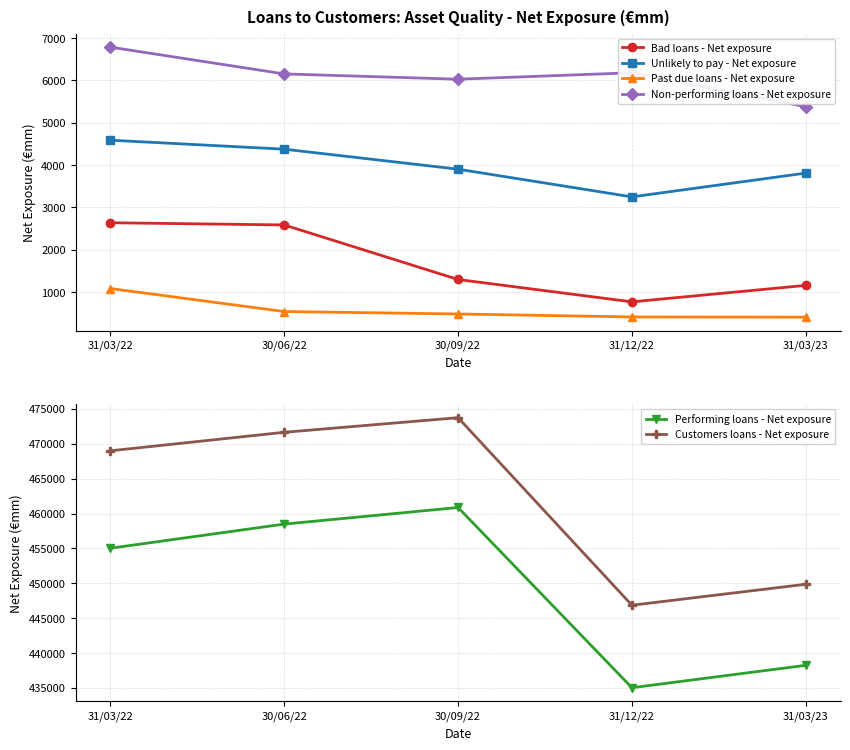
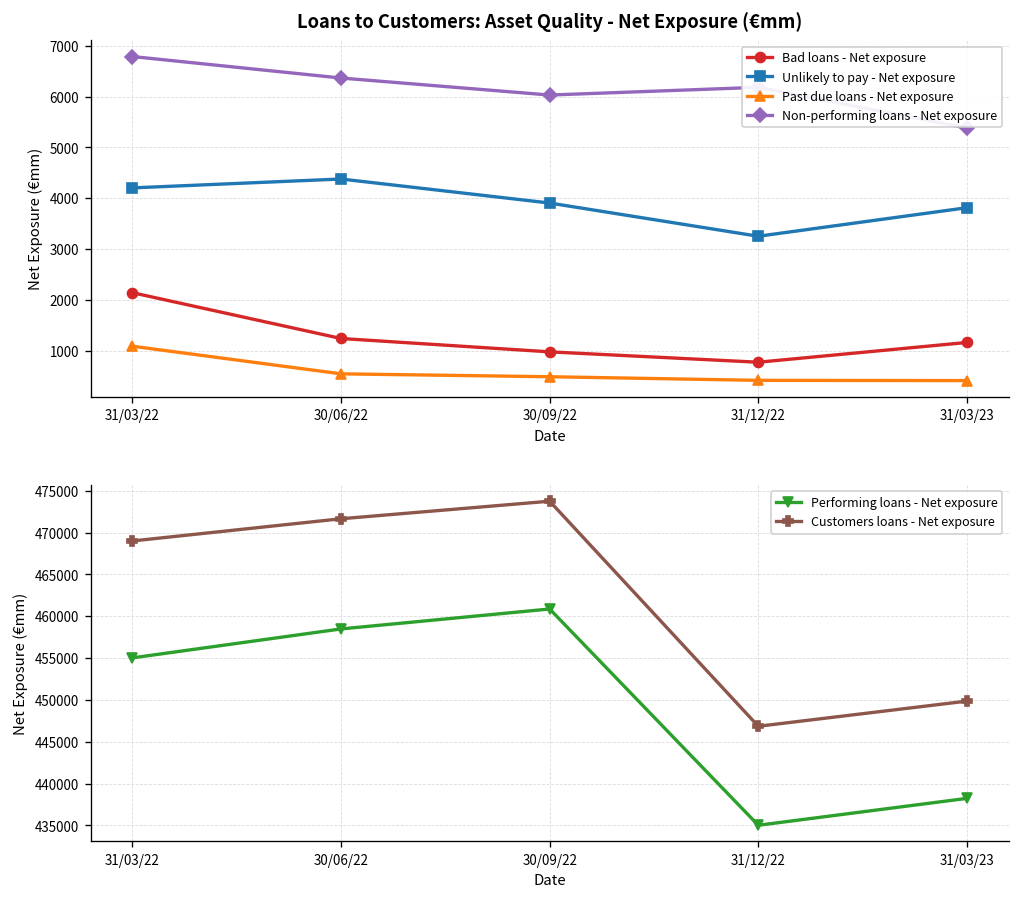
Loans to Customers: Asset Quality - Net Exposure (€mm), Bad loans - Net exposure, 31/03/22: 2600 -> 2100
Loans to Customers: Asset Quality - Net Exposure (€mm), Unlikely to pay - Net exposure, 31/03/22: 4600 -> 4200
Loans to Customers: Asset Quality - Net Exposure (€mm), Bad loans - Net exposure, 30/06/22: 2600 -> 1200
Loans to Customers: Asset Quality - Net Exposure (€mm), Non-performing loans - Net exposure, 30/06/22: 6200 -> 6400
Loans to Customers: Asset Quality - Net Exposure (€mm), Bad loans - Net exposure, 30/09/22: 1300 -> 1000
